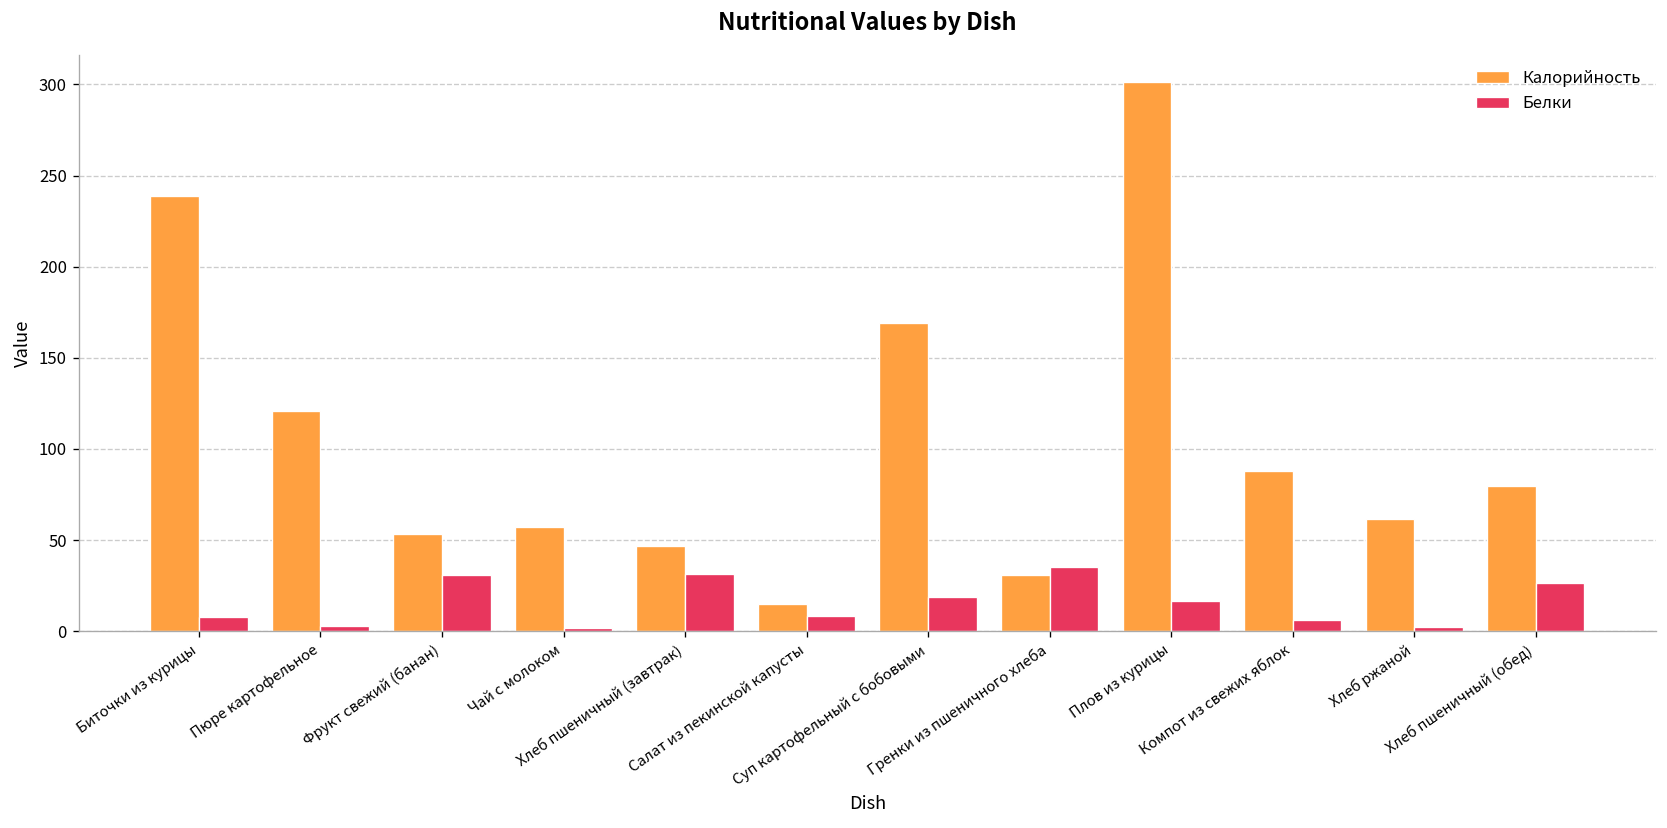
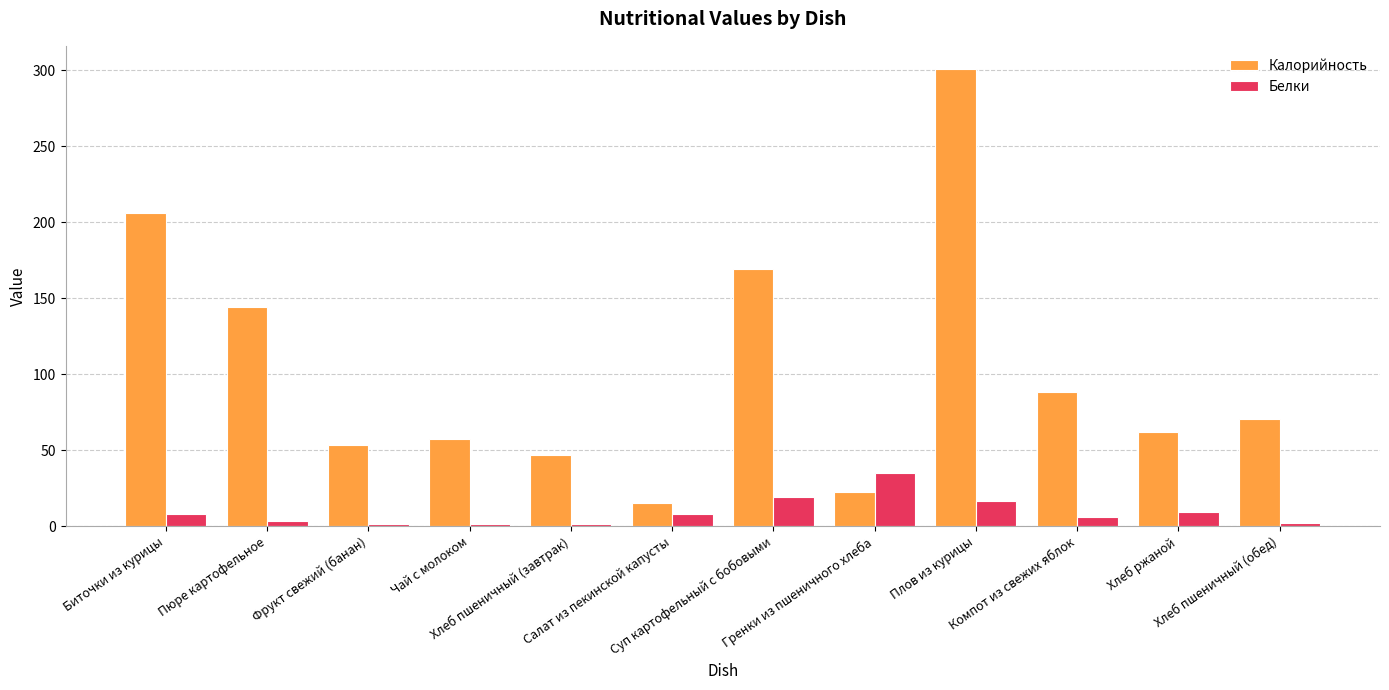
Калорийность, Биточки из курицы: 239 -> 206
Калорийность, Пюре картофельное: 121 -> 144
Белки, Фрукт свежий (банан): 31 -> 2
Белки, Хлеб пшеничный (завтрак): 32 -> 2
Калорийность, Гренки из пшеничного хлеба: 31 -> 22
Белки, Хлеб ржаной: 2 -> 9
Калорийность, Хлеб пшеничный (обед): 80 -> 70
Белки, Хлеб пшеничный (обед): 26 -> 2
